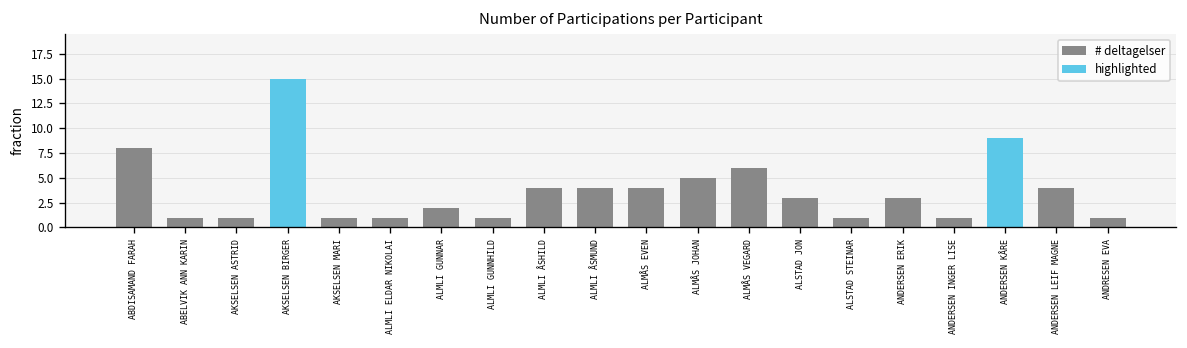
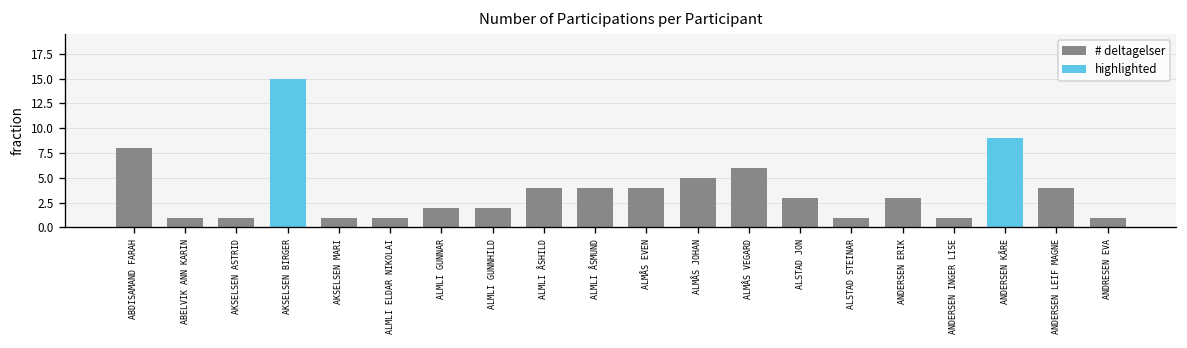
# deltagelser, ALMLI GUNNHILD: 1 -> 2
